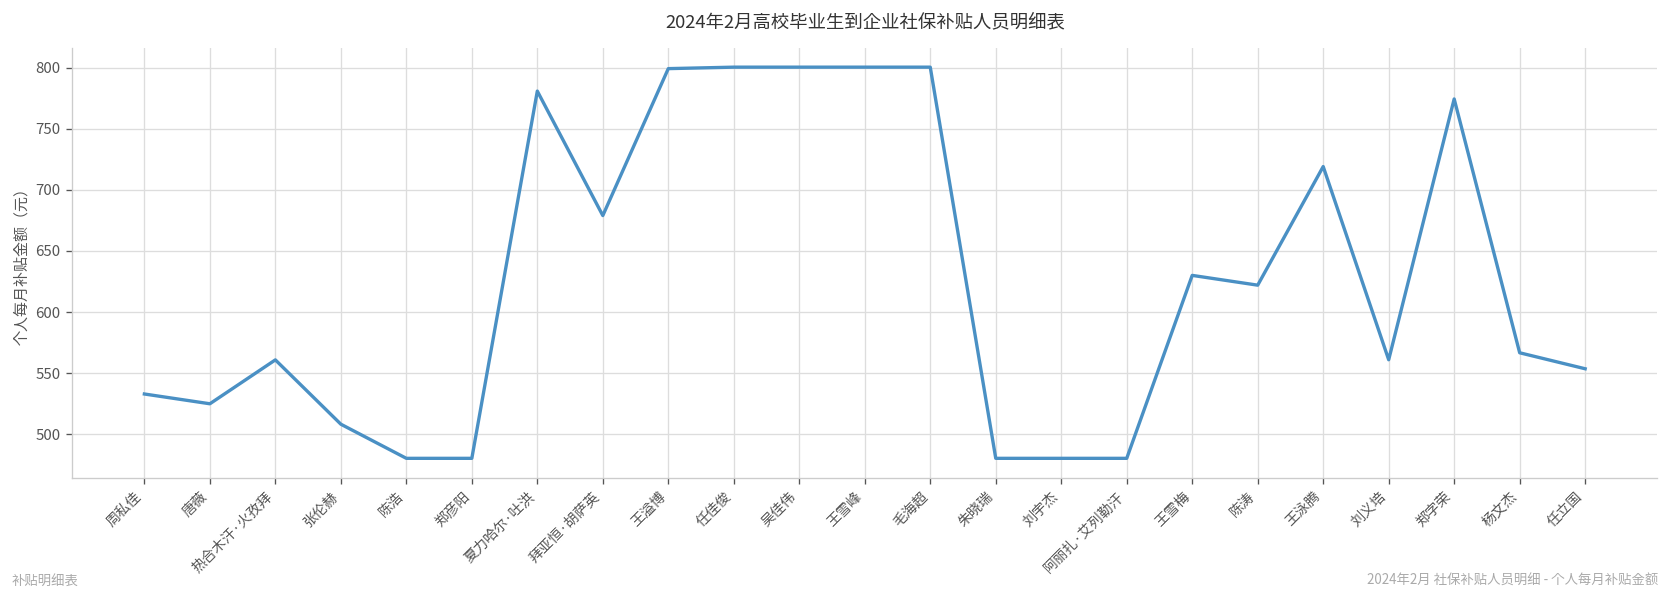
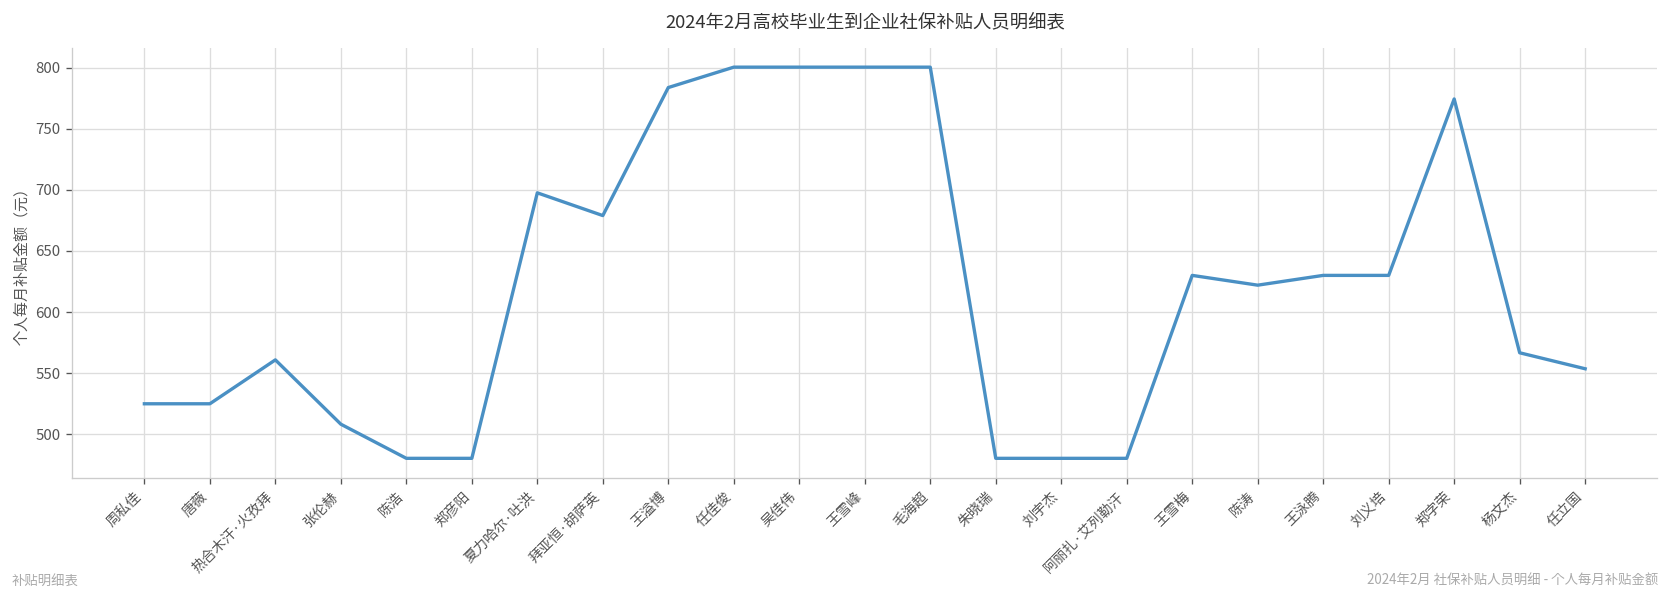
周私佳: 533 -> 525
夏力哈尔·吐洪: 781 -> 698
王溢博: 799 -> 784
王泳腾: 719 -> 630
刘义培: 561 -> 630
